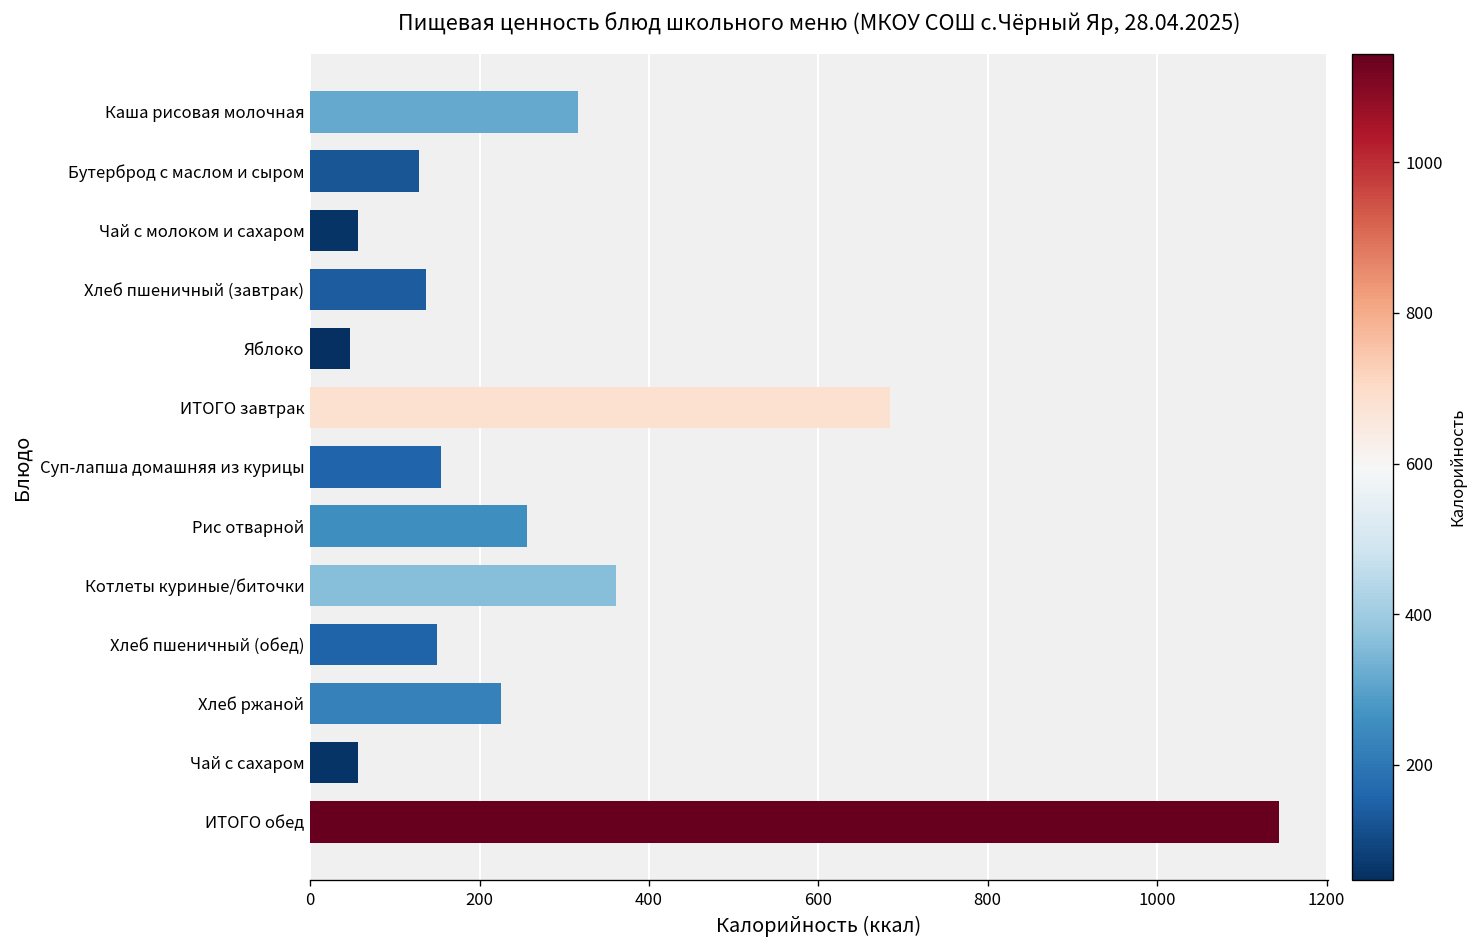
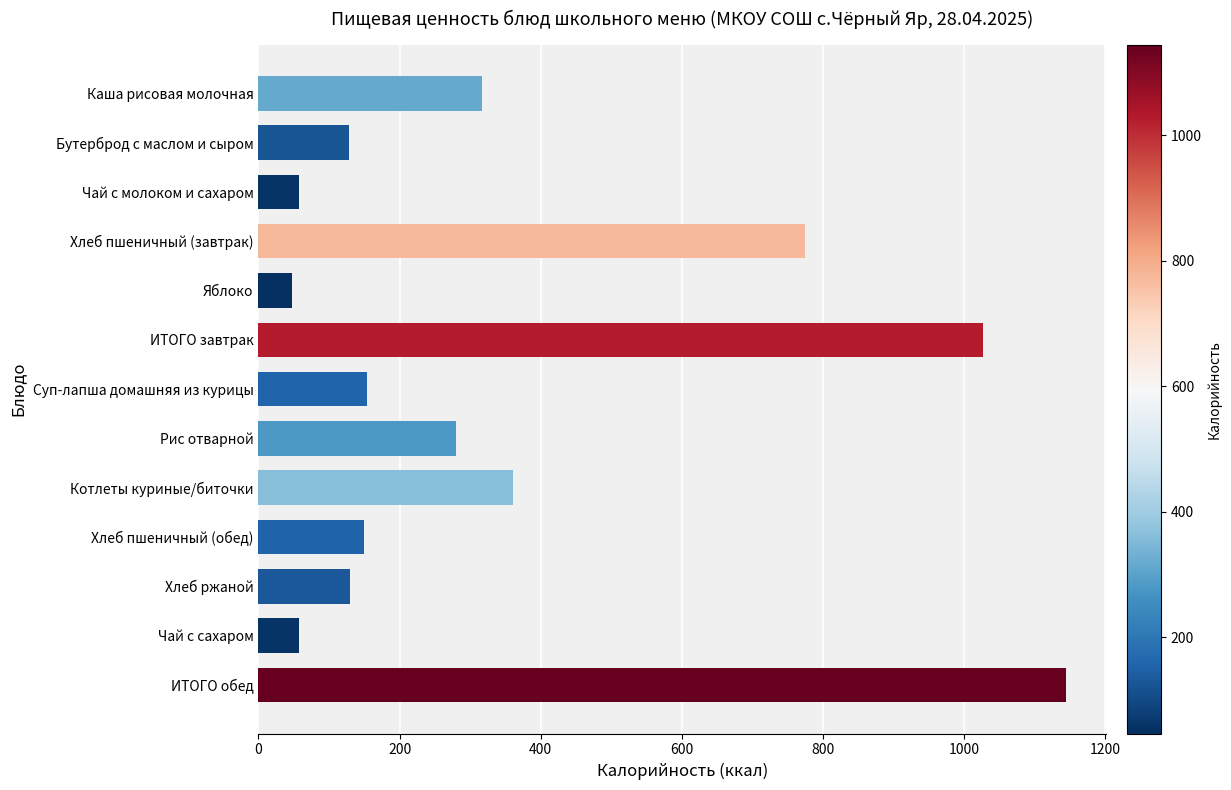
Хлеб пшеничный (завтрак): 140 -> 780
ИТОГО завтрак: 680 -> 1030
Рис отварной: 260 -> 280
Хлеб ржаной: 230 -> 130
